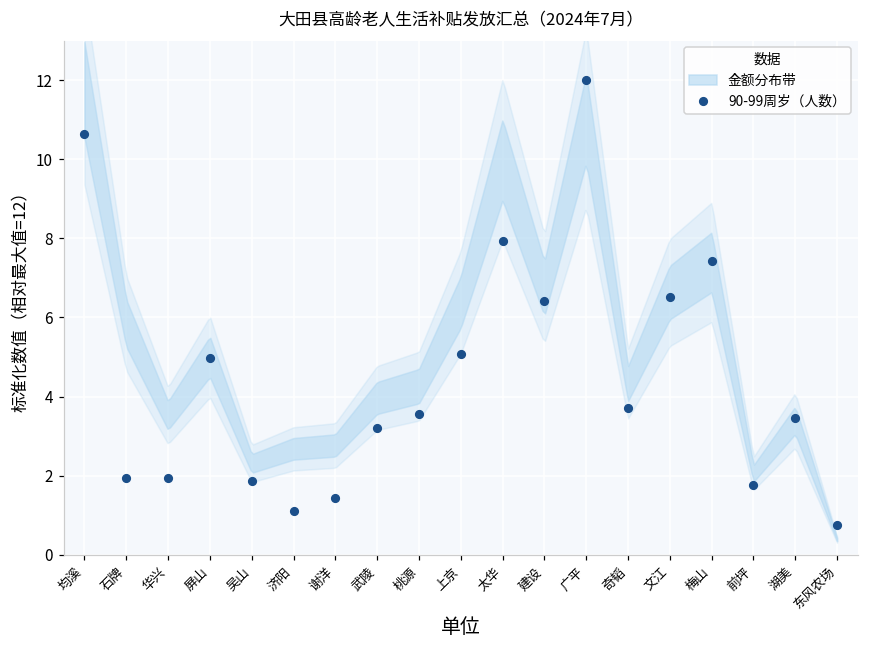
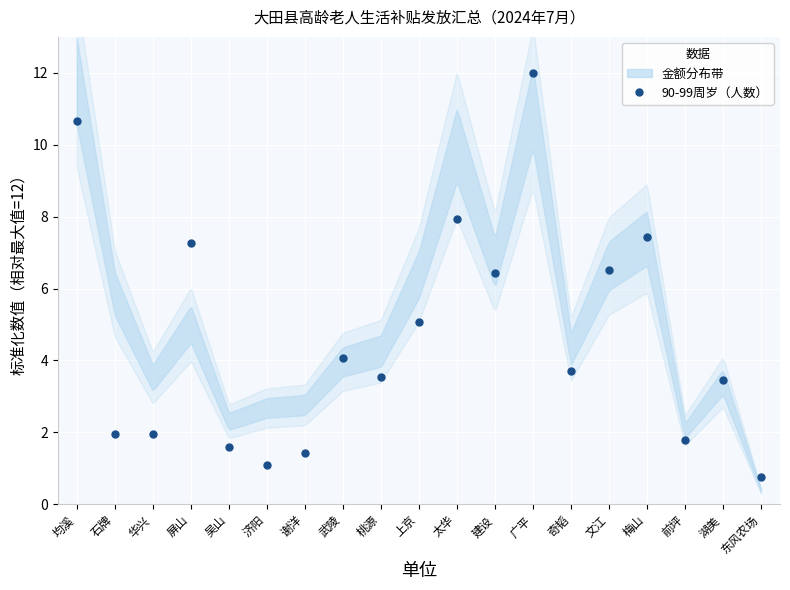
90-99周岁（人数）, 屏山: 5.0 -> 7.3
90-99周岁（人数）, 吴山: 1.9 -> 1.6
90-99周岁（人数）, 武陵: 3.2 -> 4.1
